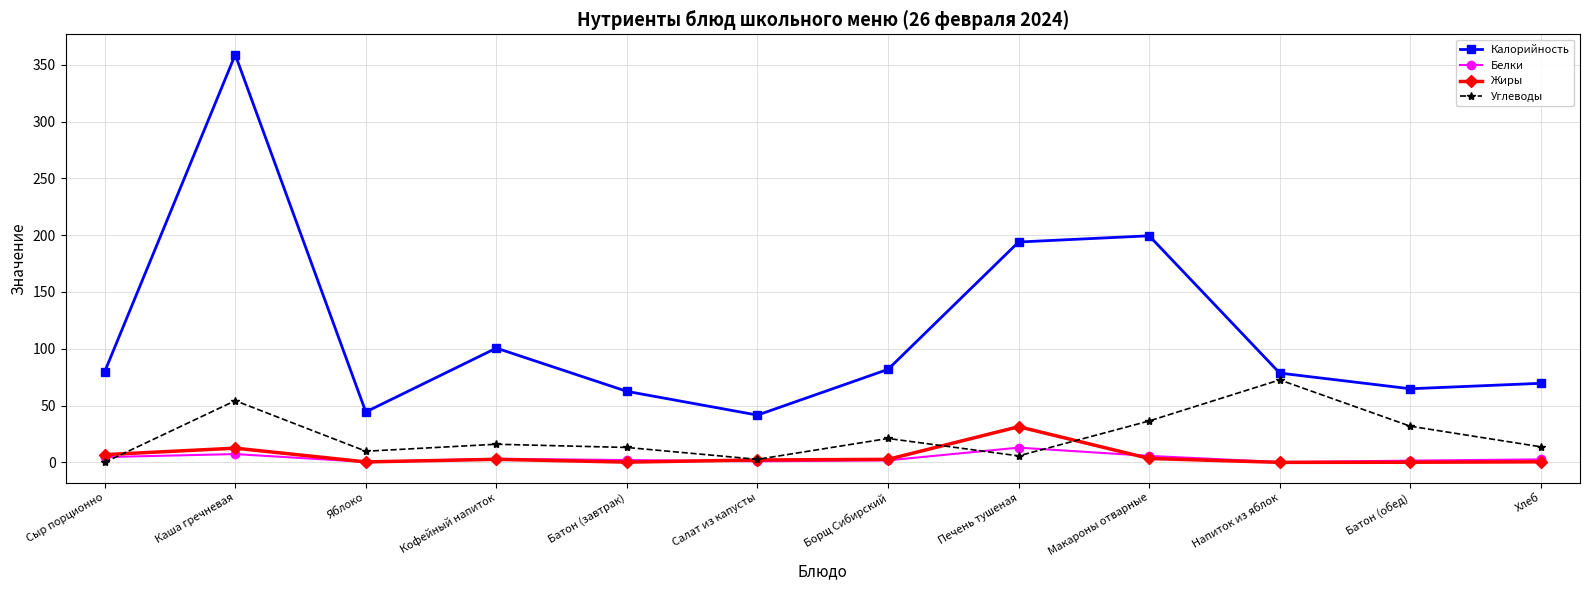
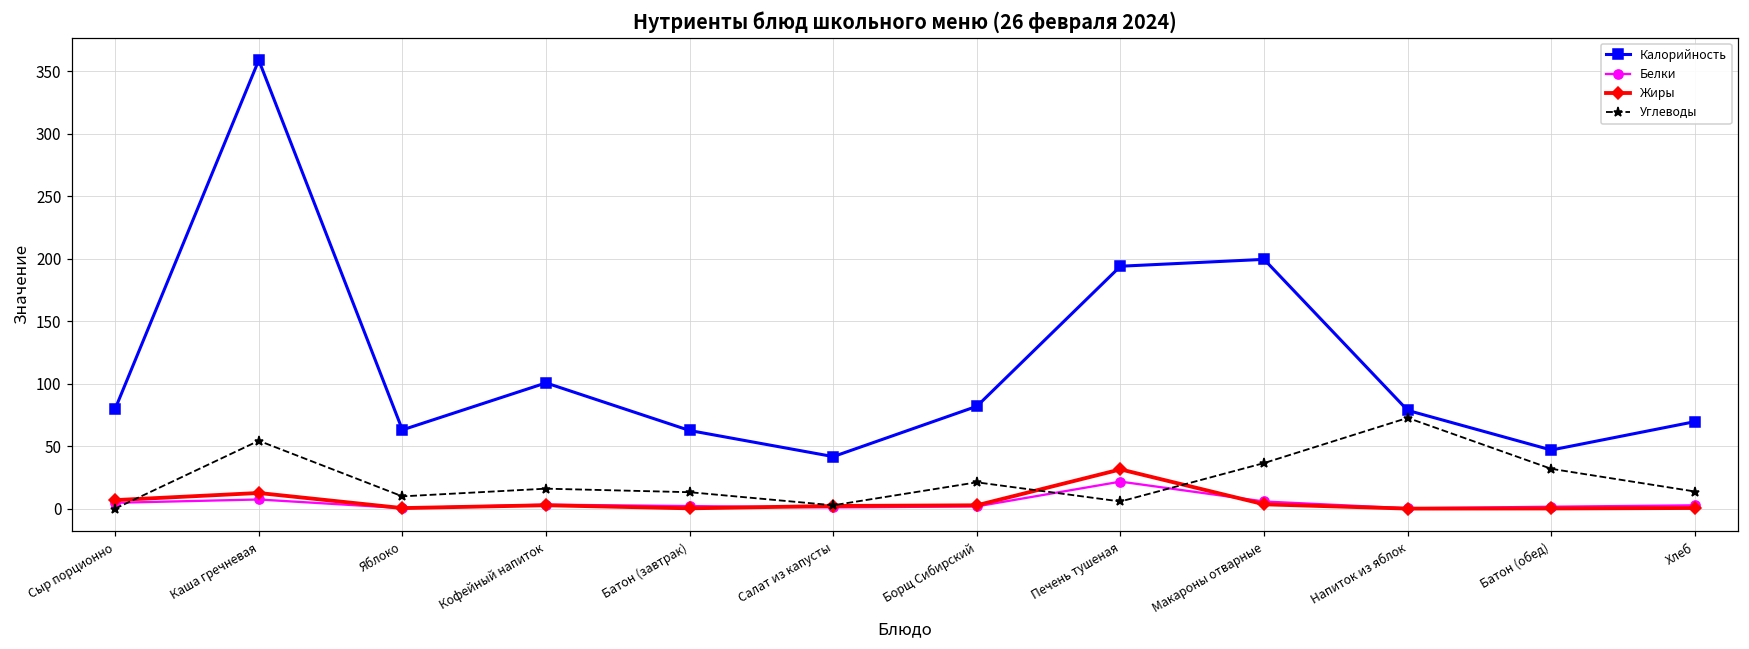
Калорийность, Яблоко: 44 -> 63
Белки, Печень тушеная: 13 -> 22
Калорийность, Батон (обед): 65 -> 47
